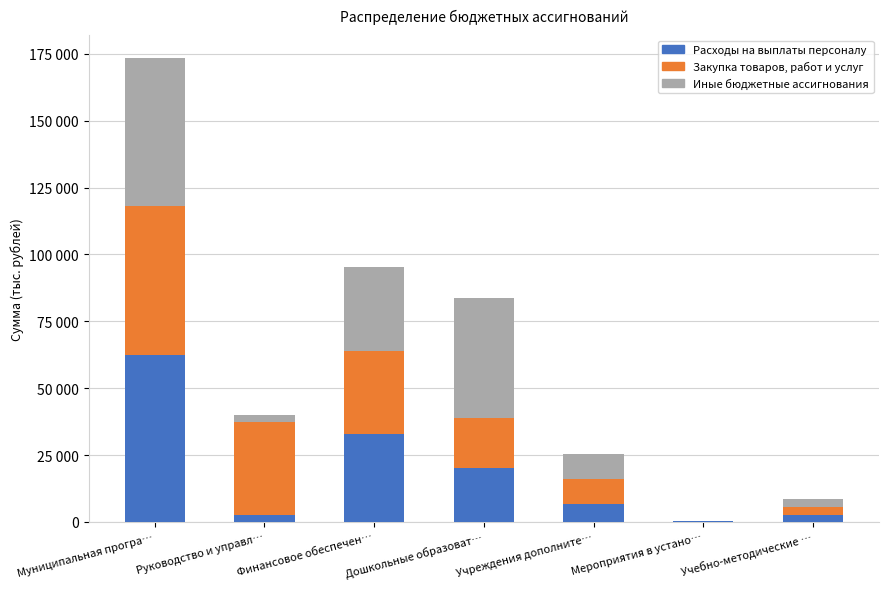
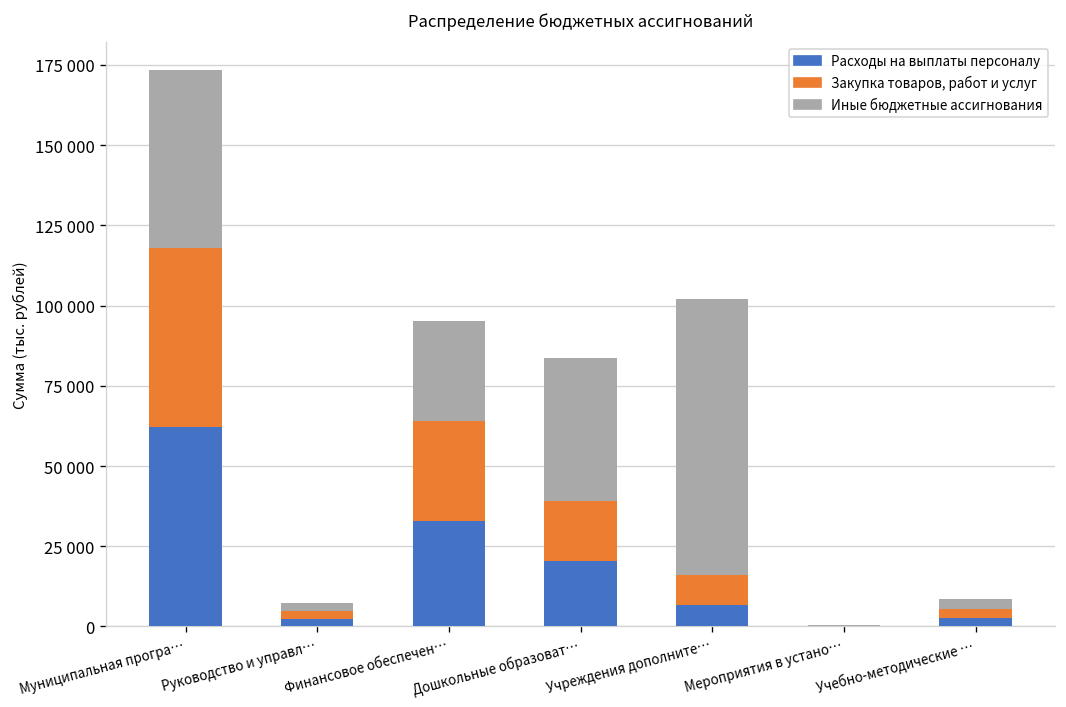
Закупка товаров, работ и услуг, Руководство и управл…: 35000 -> 2000
Иные бюджетные ассигнования, Учреждения дополните…: 9000 -> 86000
